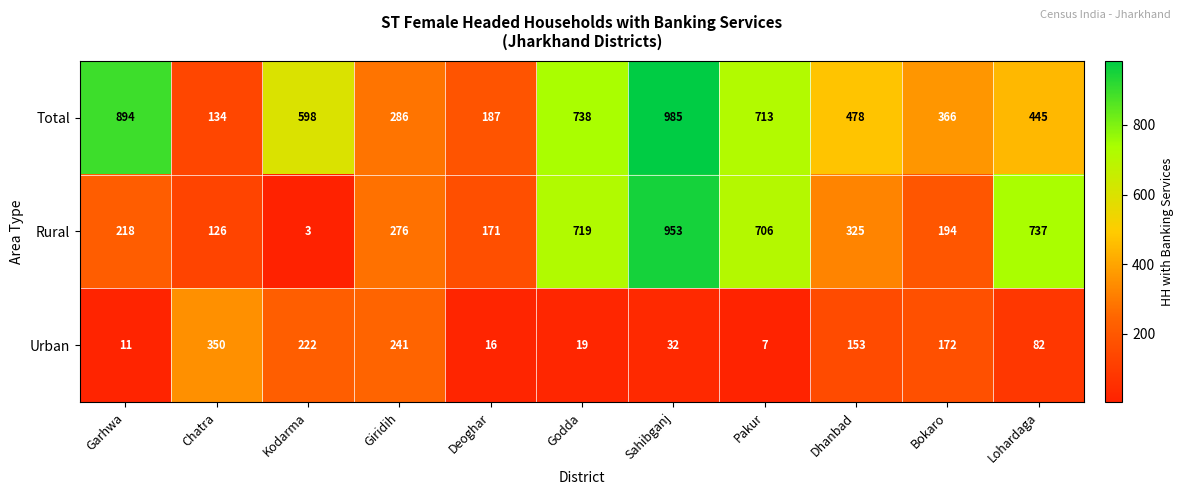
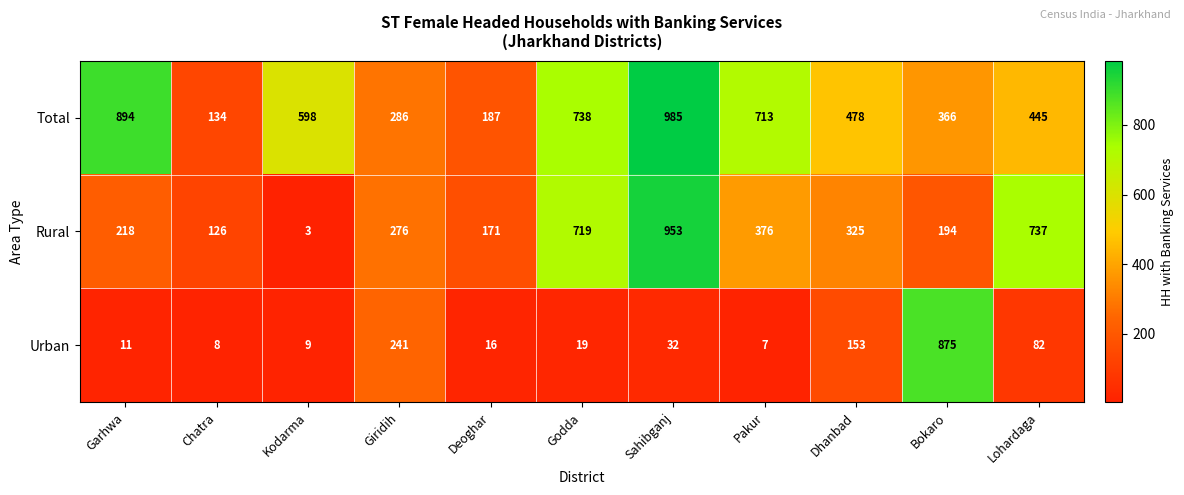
Rural, Pakur: 706 -> 376
Urban, Chatra: 350 -> 8
Urban, Kodarma: 222 -> 9
Urban, Bokaro: 172 -> 875
